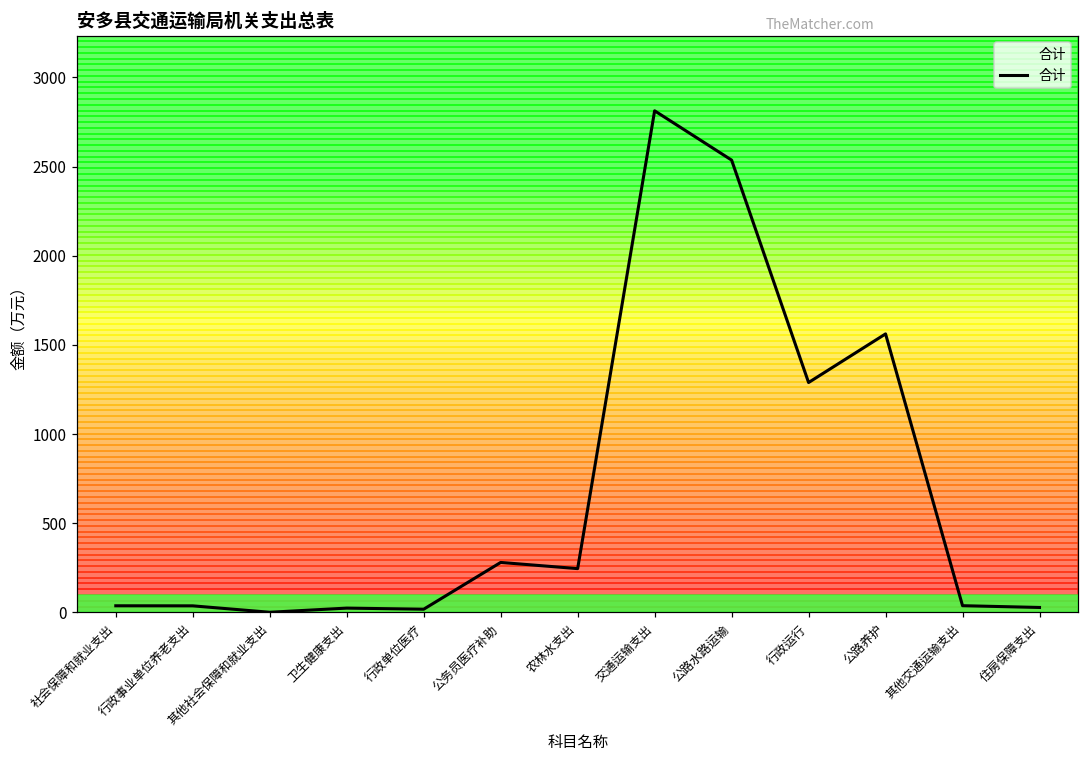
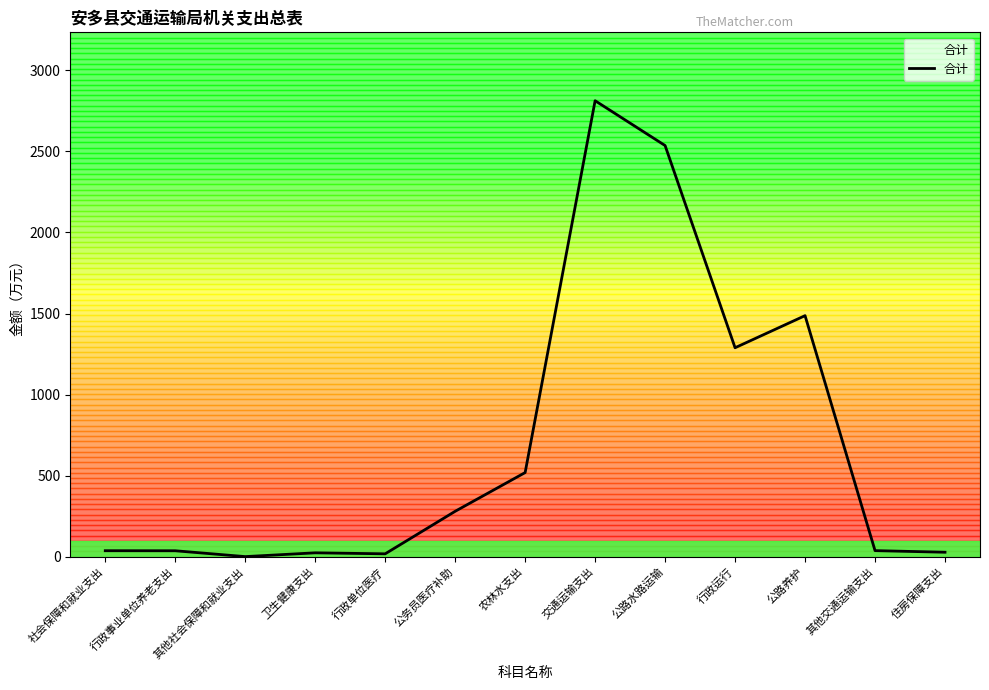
农林水支出: 250 -> 520
公路养护: 1560 -> 1490
